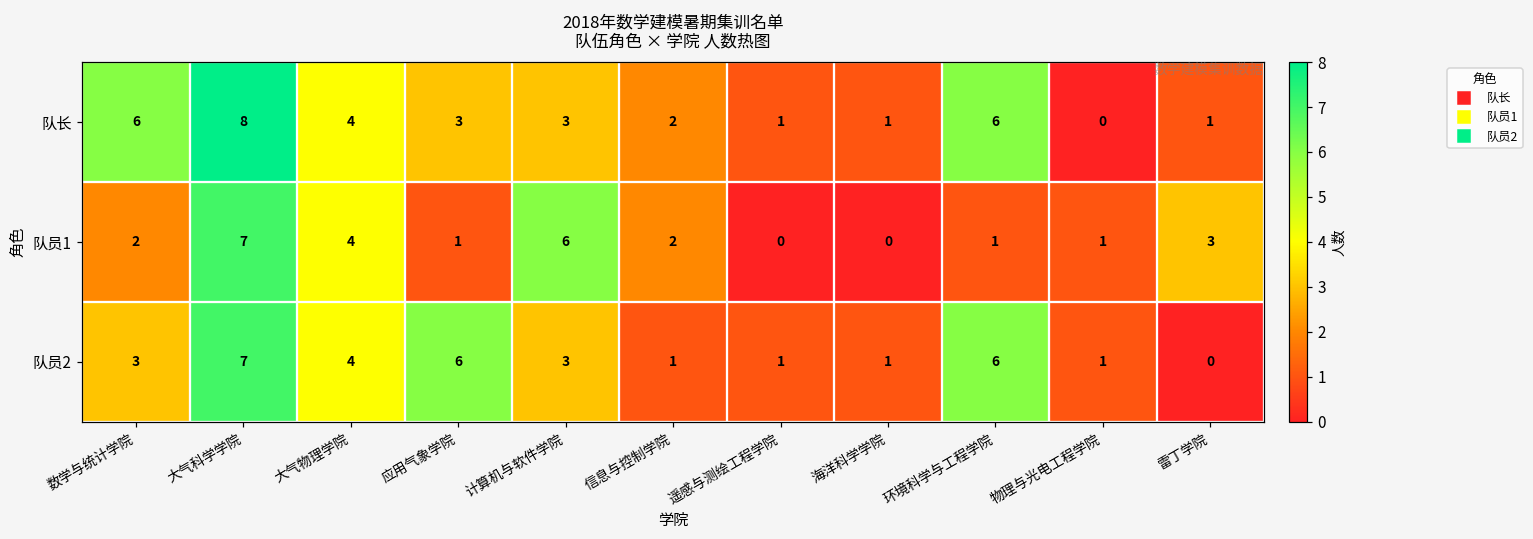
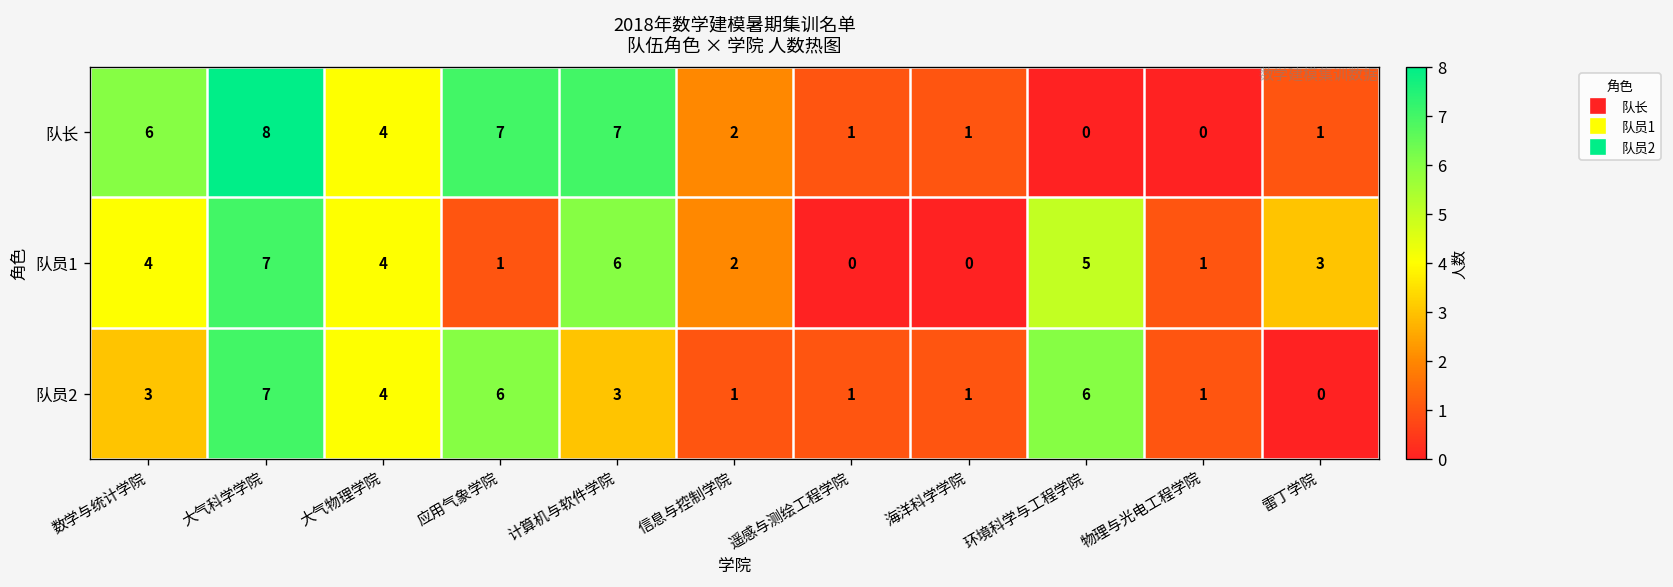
队长, 应用气象学院: 3 -> 7
队长, 计算机与软件学院: 3 -> 7
队长, 环境科学与工程学院: 6 -> 0
队员1, 数学与统计学院: 2 -> 4
队员1, 环境科学与工程学院: 1 -> 5
